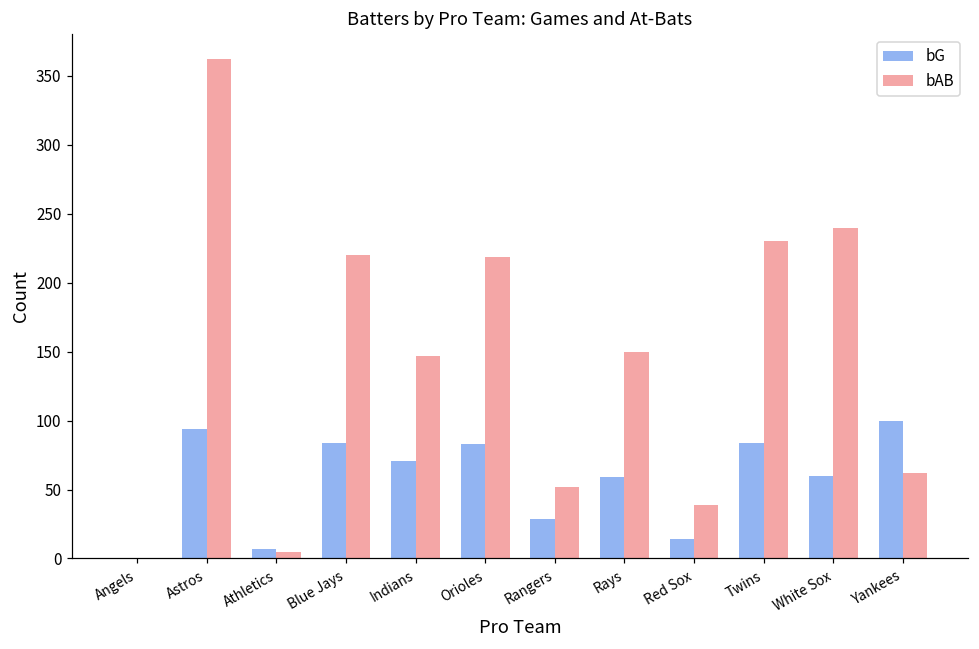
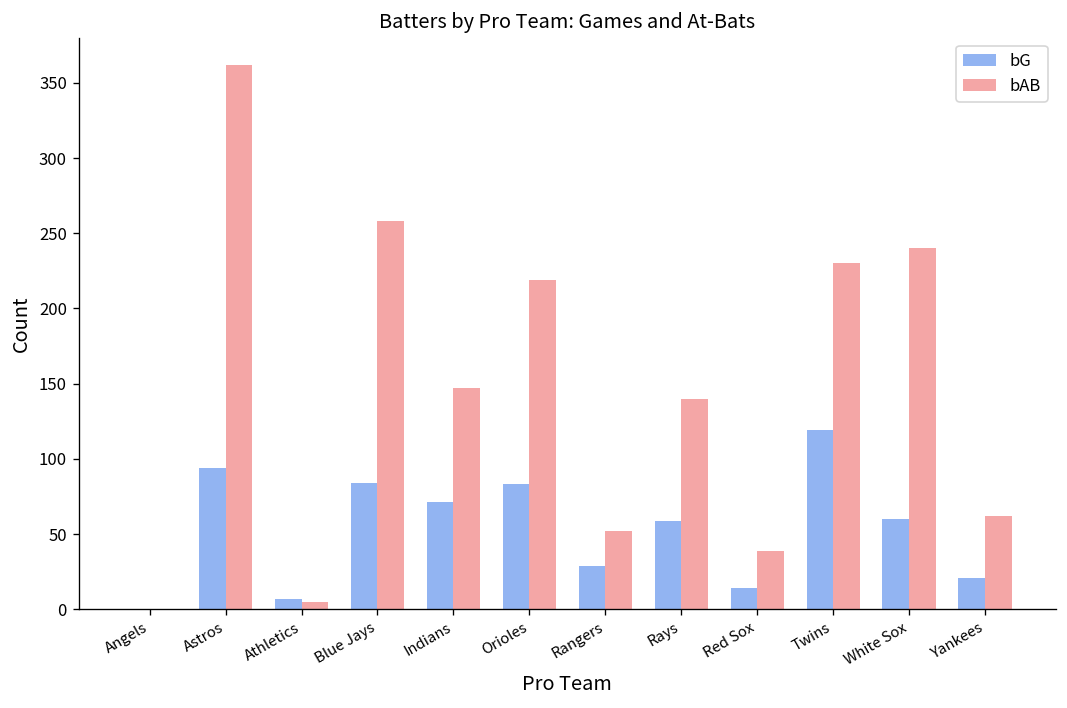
bAB, Blue Jays: 220 -> 258
bAB, Rays: 150 -> 140
bG, Twins: 84 -> 119
bG, Yankees: 100 -> 21
